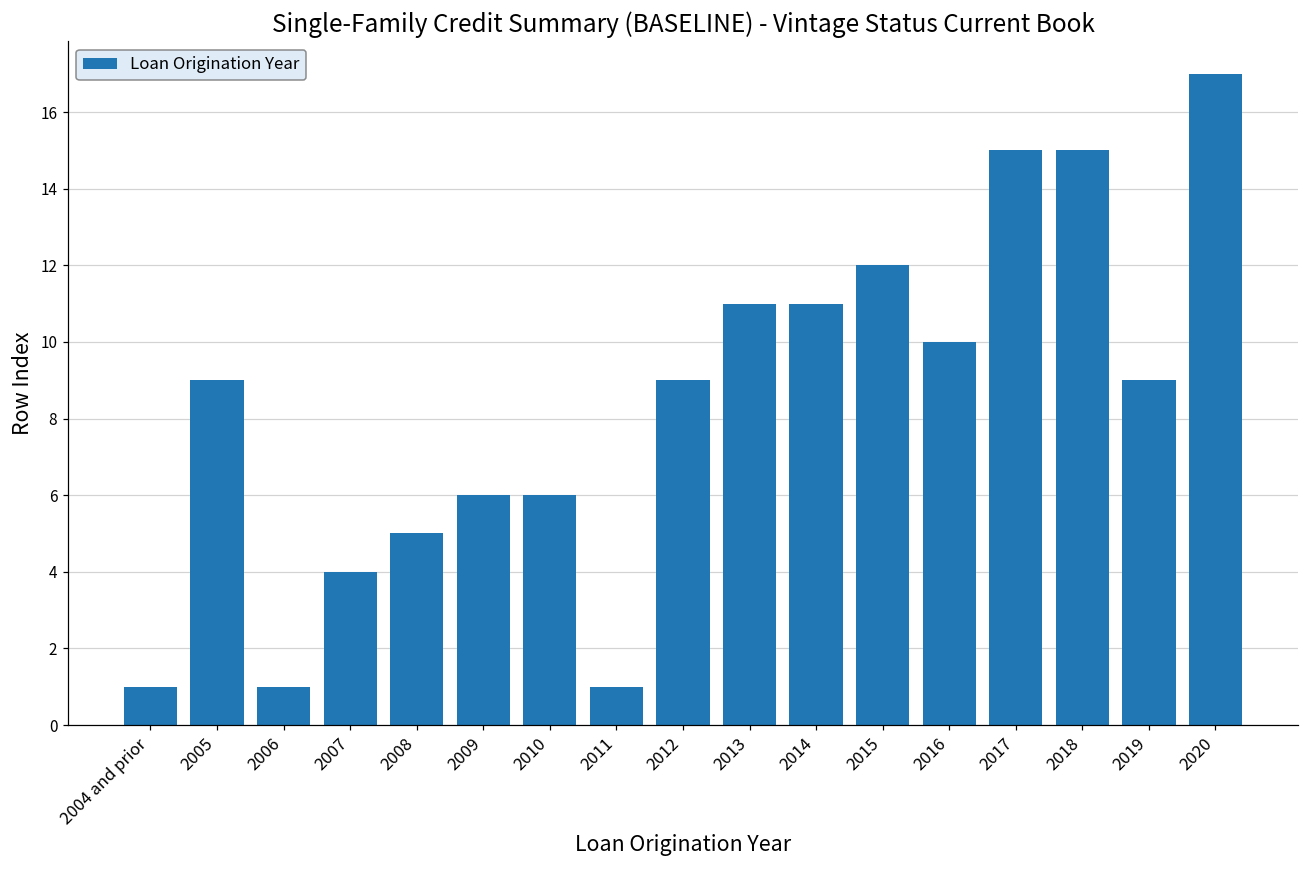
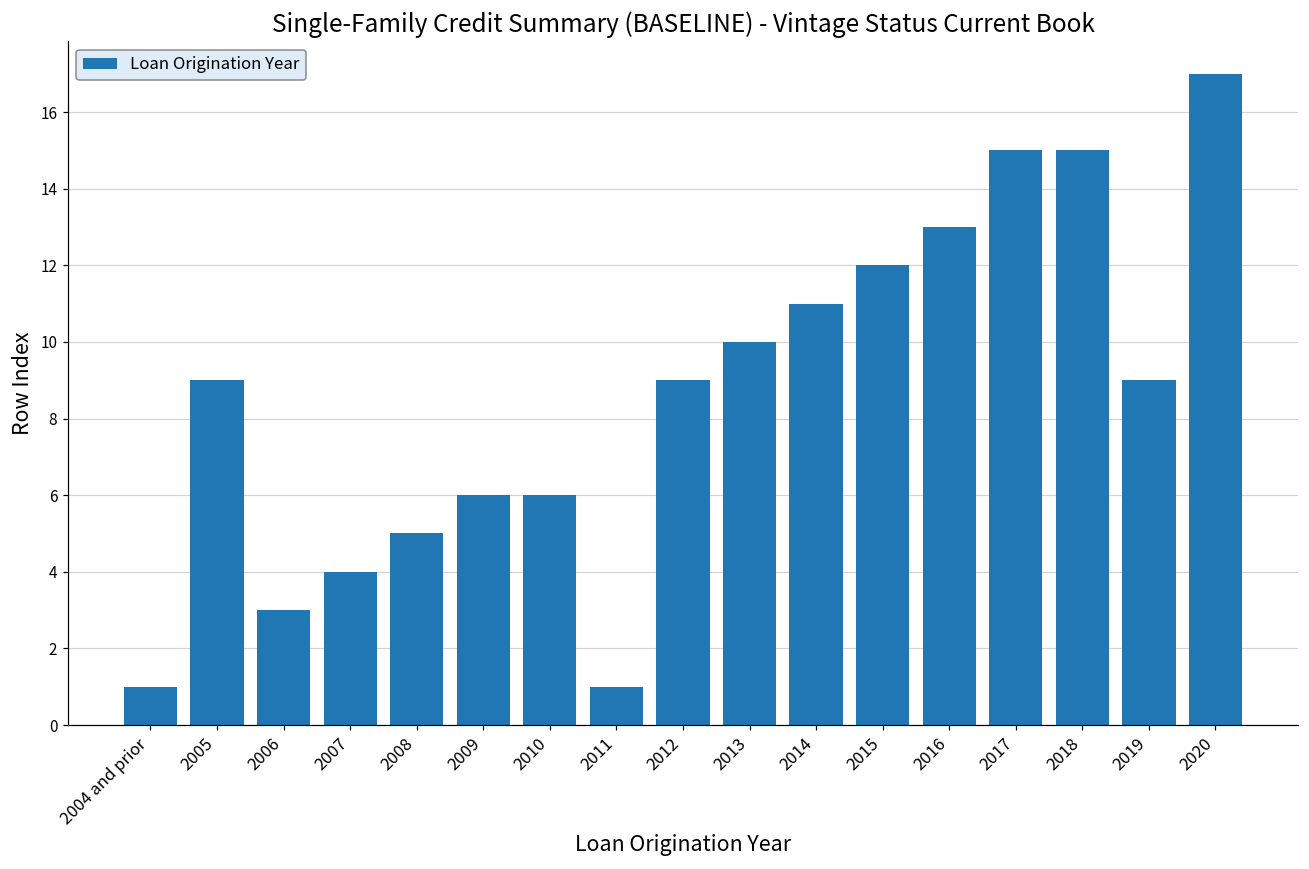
2006: 1 -> 3
2013: 11 -> 10
2016: 10 -> 13
